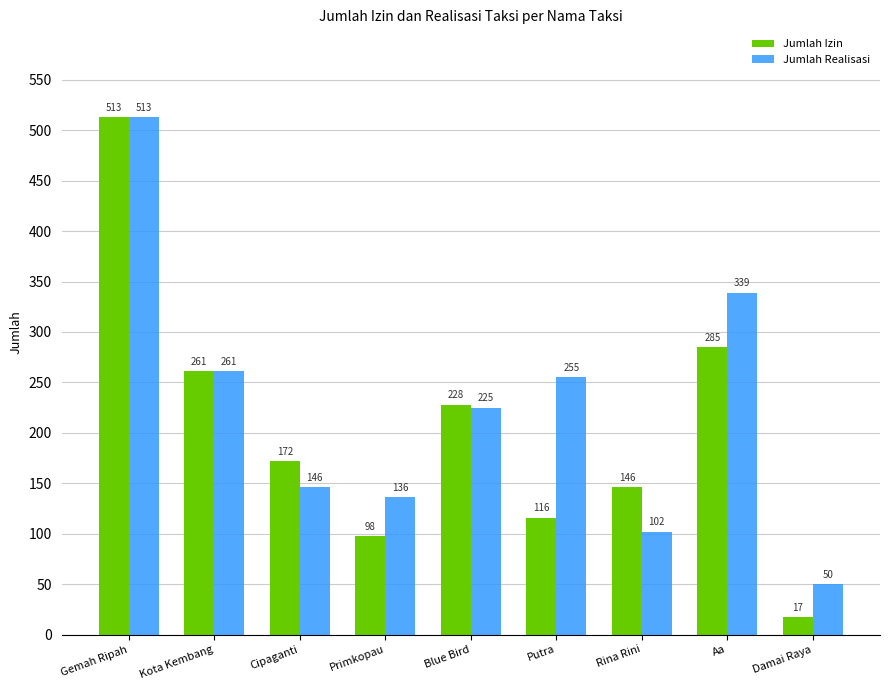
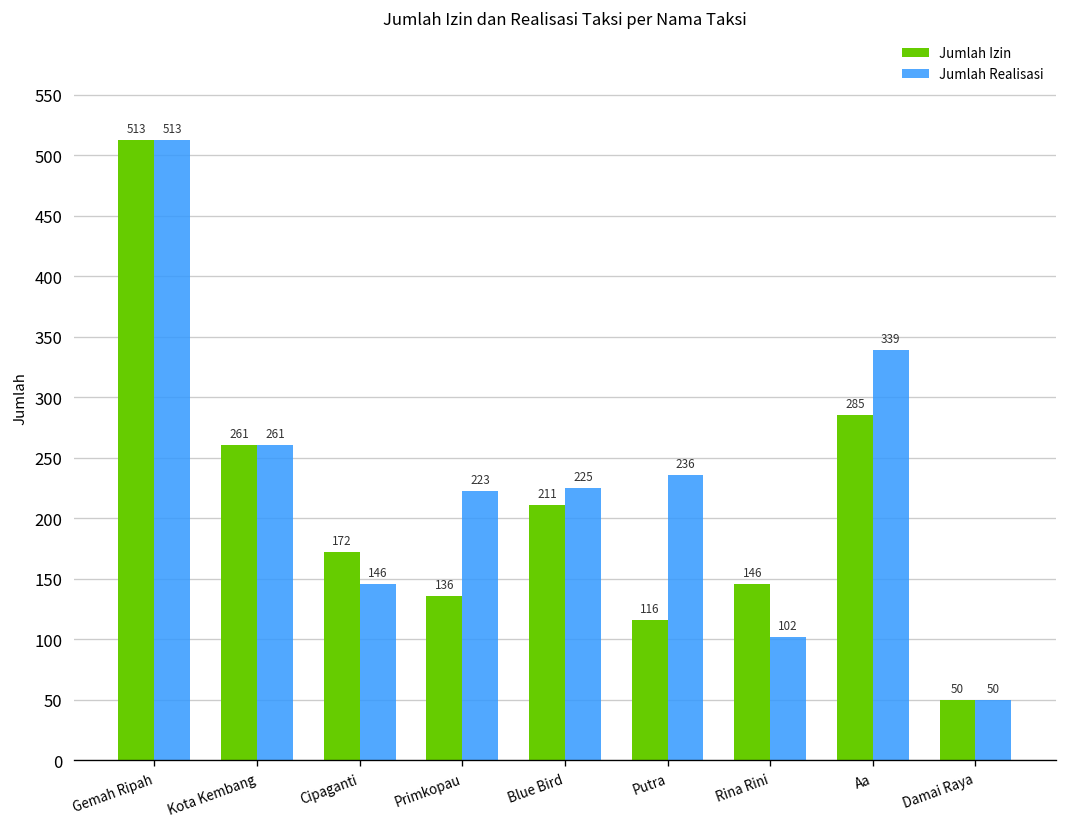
Jumlah Izin, Primkopau: 98 -> 136
Jumlah Realisasi, Primkopau: 136 -> 223
Jumlah Izin, Blue Bird: 228 -> 211
Jumlah Realisasi, Putra: 255 -> 236
Jumlah Izin, Damai Raya: 17 -> 50
